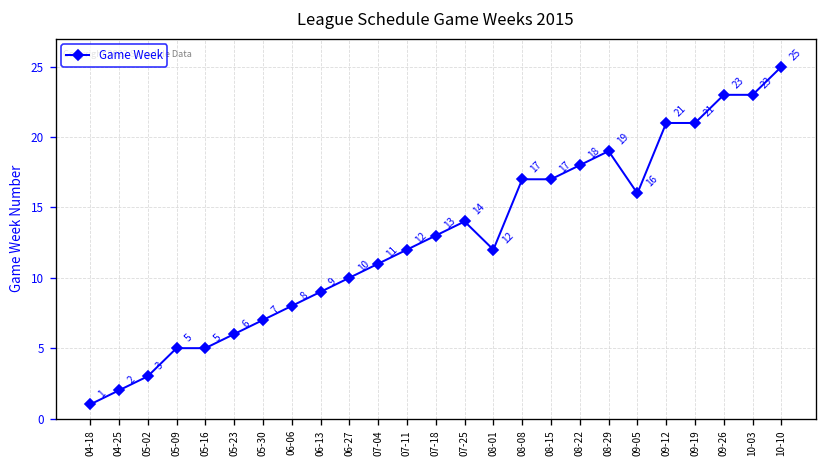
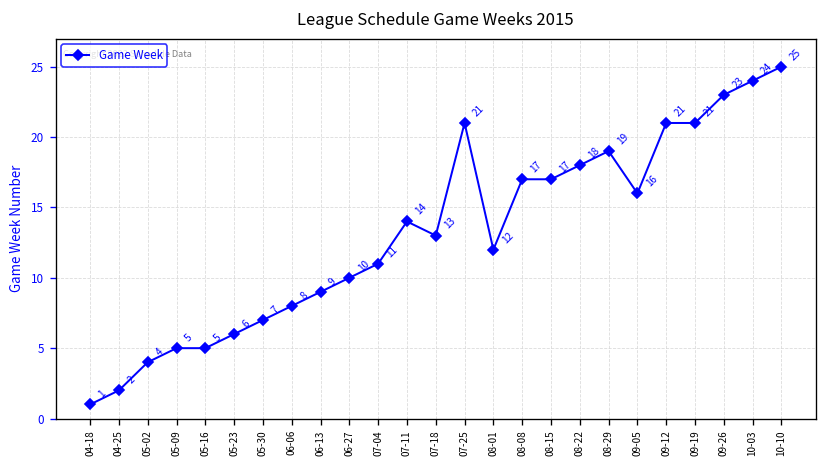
05-02: 3 -> 4
07-11: 12 -> 14
07-25: 14 -> 21
10-03: 23 -> 24
